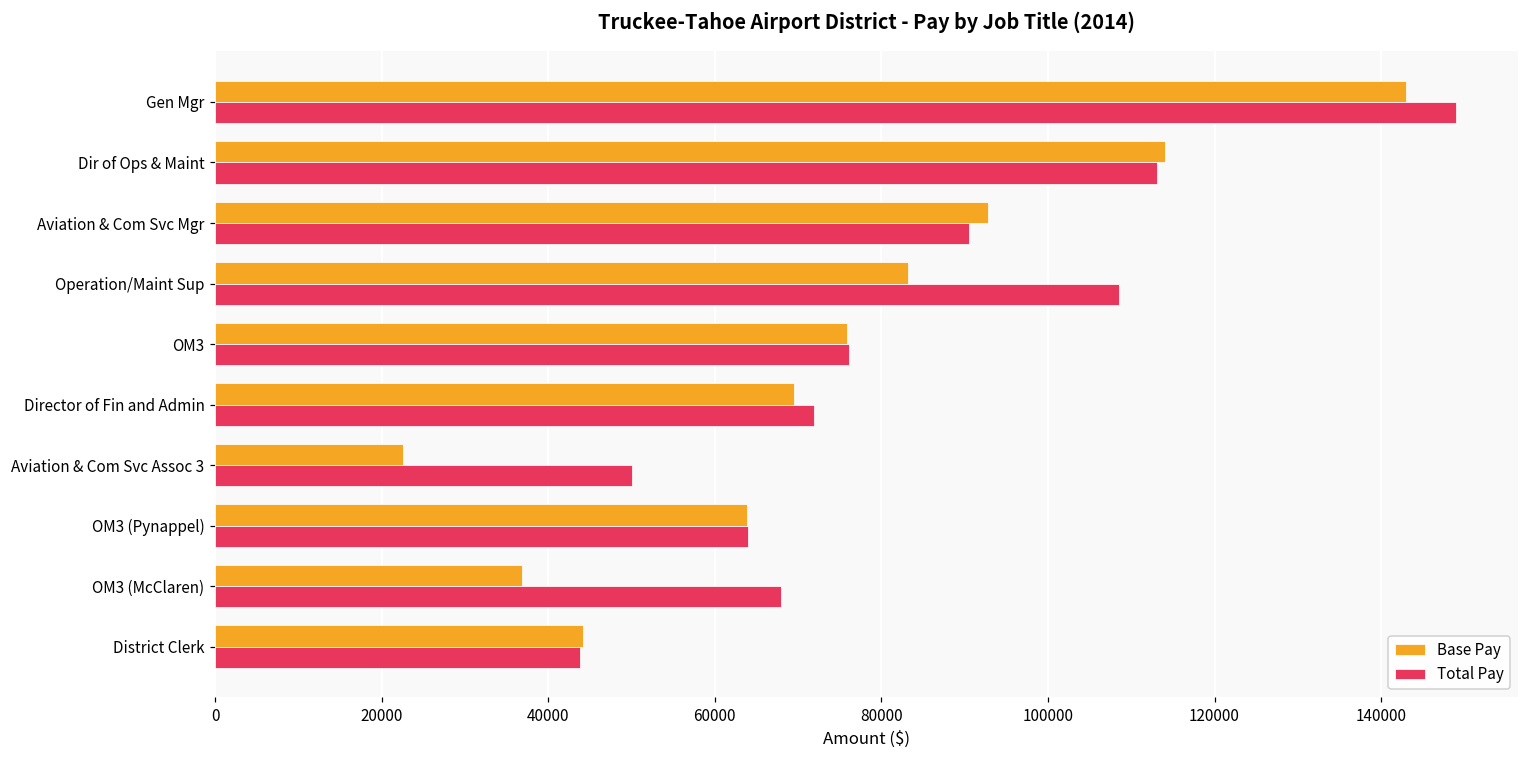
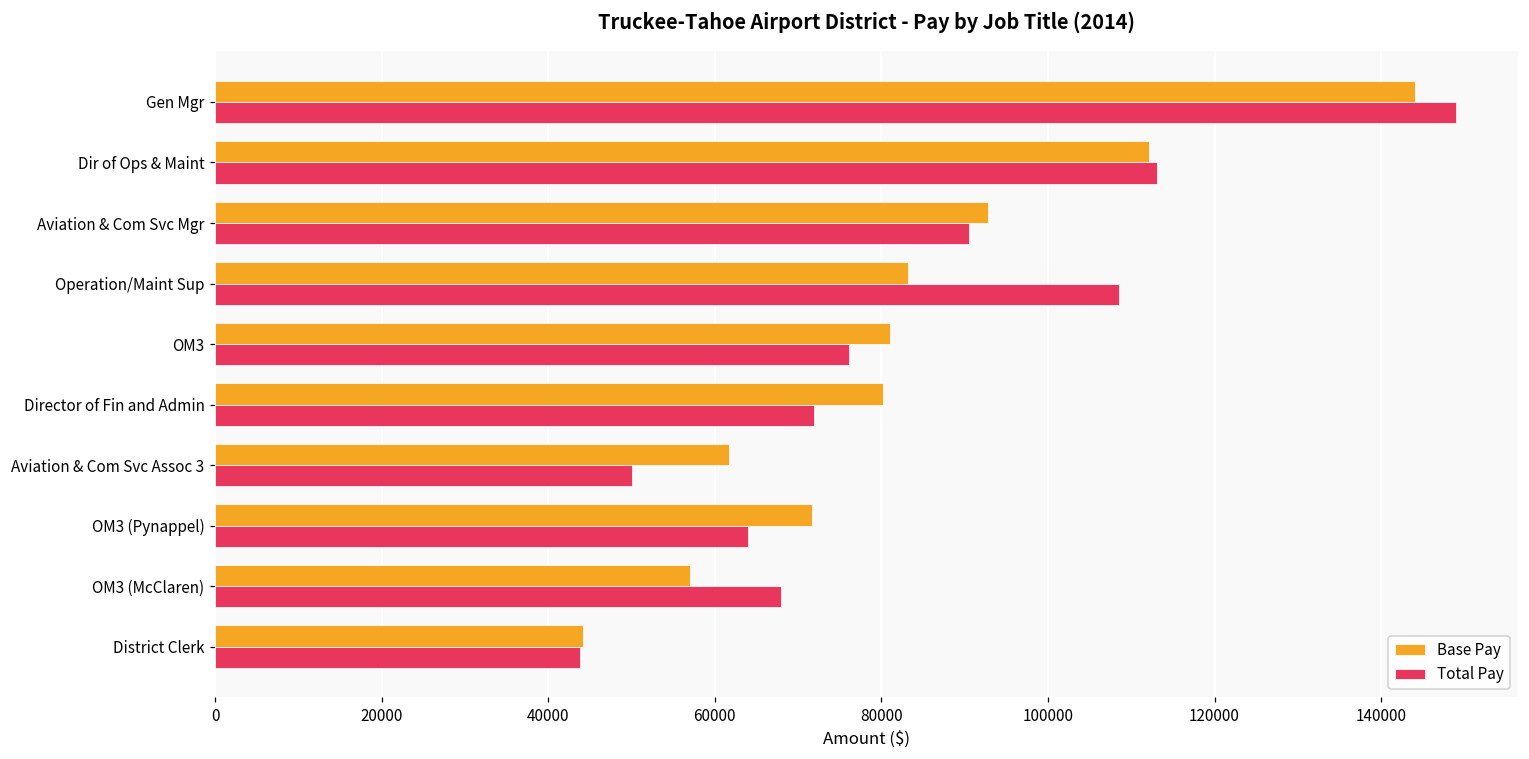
Base Pay, Gen Mgr: 143000 -> 144000
Base Pay, Dir of Ops & Maint: 114000 -> 112000
Base Pay, OM3: 76000 -> 81000
Base Pay, Director of Fin and Admin: 70000 -> 80000
Base Pay, Aviation & Com Svc Assoc 3: 23000 -> 62000
Base Pay, OM3 (Pynappel): 64000 -> 72000
Base Pay, OM3 (McClaren): 37000 -> 57000
